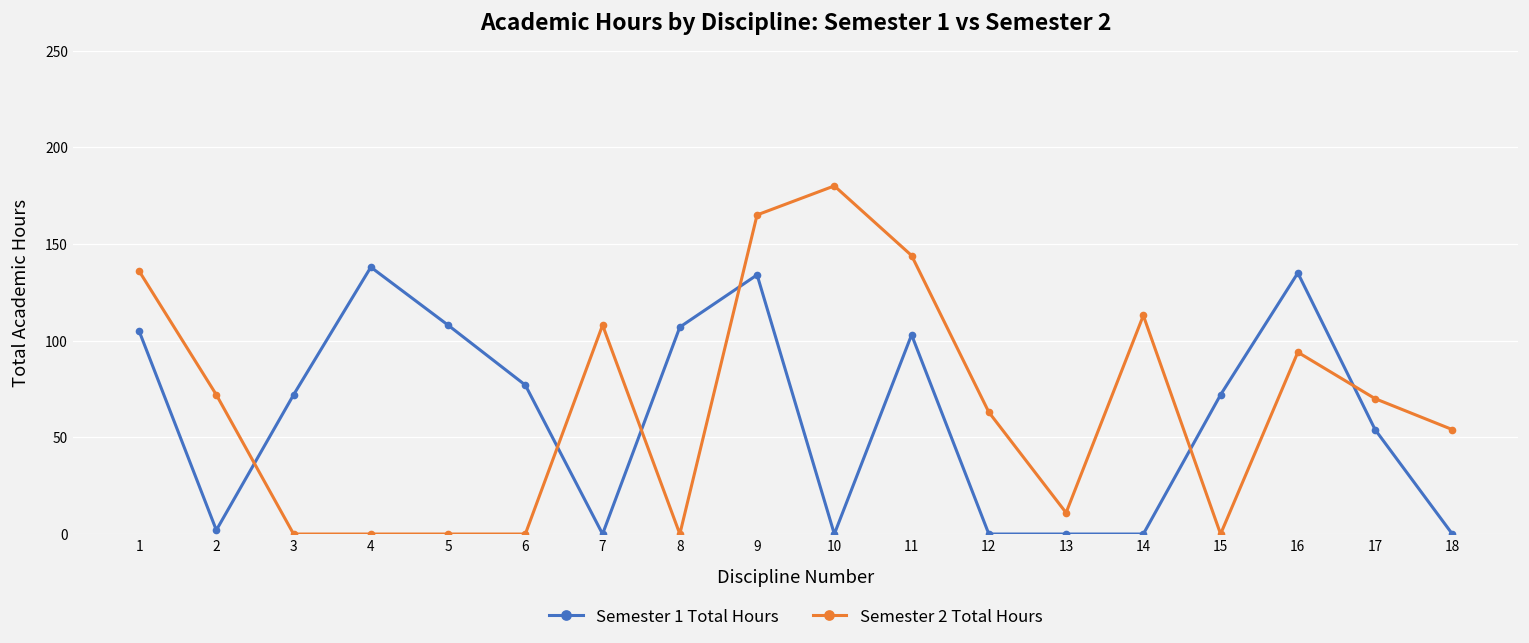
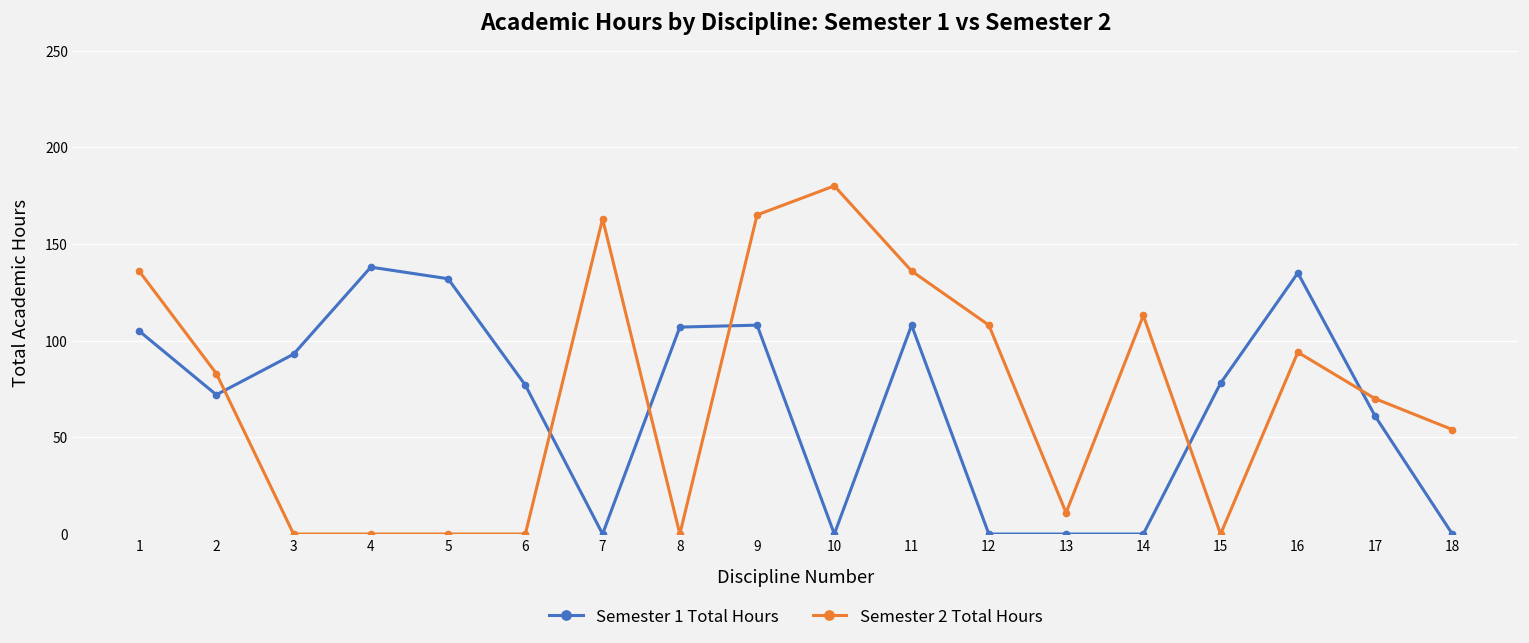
Semester 1 Total Hours, 2: 2 -> 72
Semester 2 Total Hours, 2: 72 -> 83
Semester 1 Total Hours, 3: 72 -> 93
Semester 1 Total Hours, 5: 108 -> 132
Semester 2 Total Hours, 7: 108 -> 163
Semester 1 Total Hours, 9: 134 -> 108
Semester 1 Total Hours, 11: 103 -> 108
Semester 2 Total Hours, 11: 144 -> 136
Semester 2 Total Hours, 12: 63 -> 108
Semester 1 Total Hours, 15: 72 -> 78
Semester 1 Total Hours, 17: 54 -> 61
